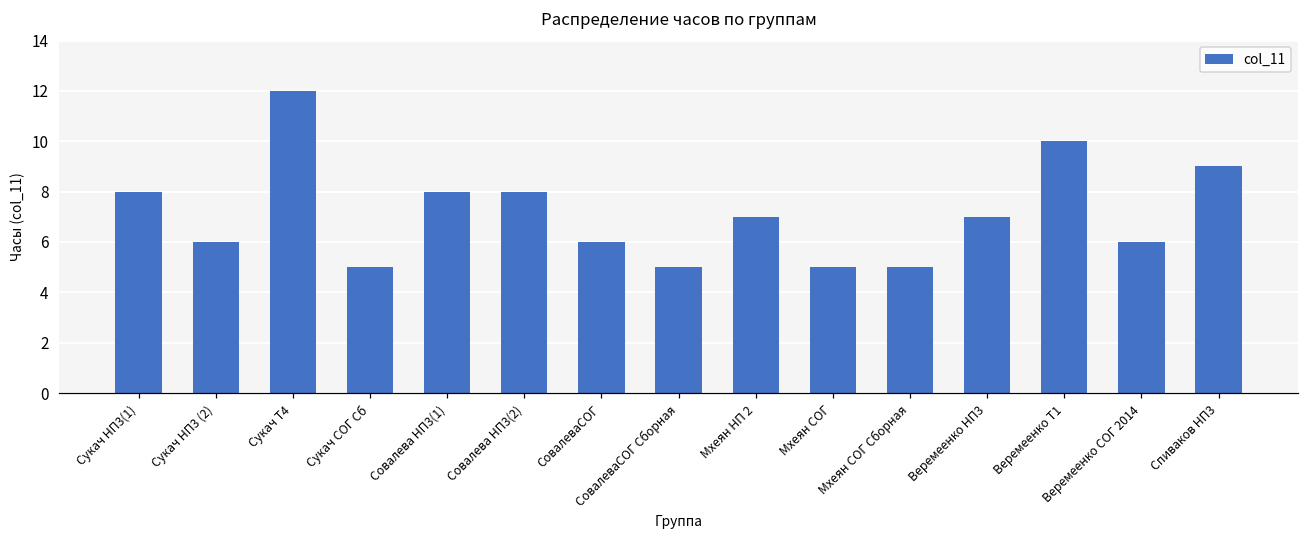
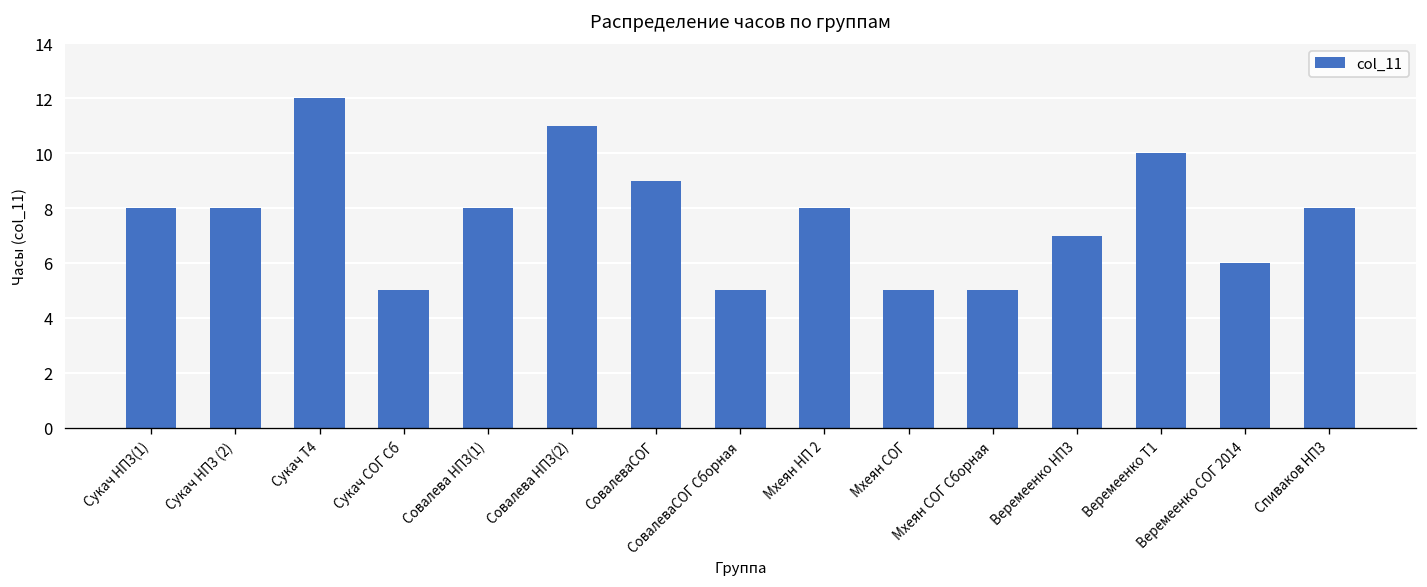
Сукач НП3 (2): 6 -> 8
Совалева НП3(2): 8 -> 11
СовалеваСОГ: 6 -> 9
Мхеян НП 2: 7 -> 8
Спиваков НП3: 9 -> 8
